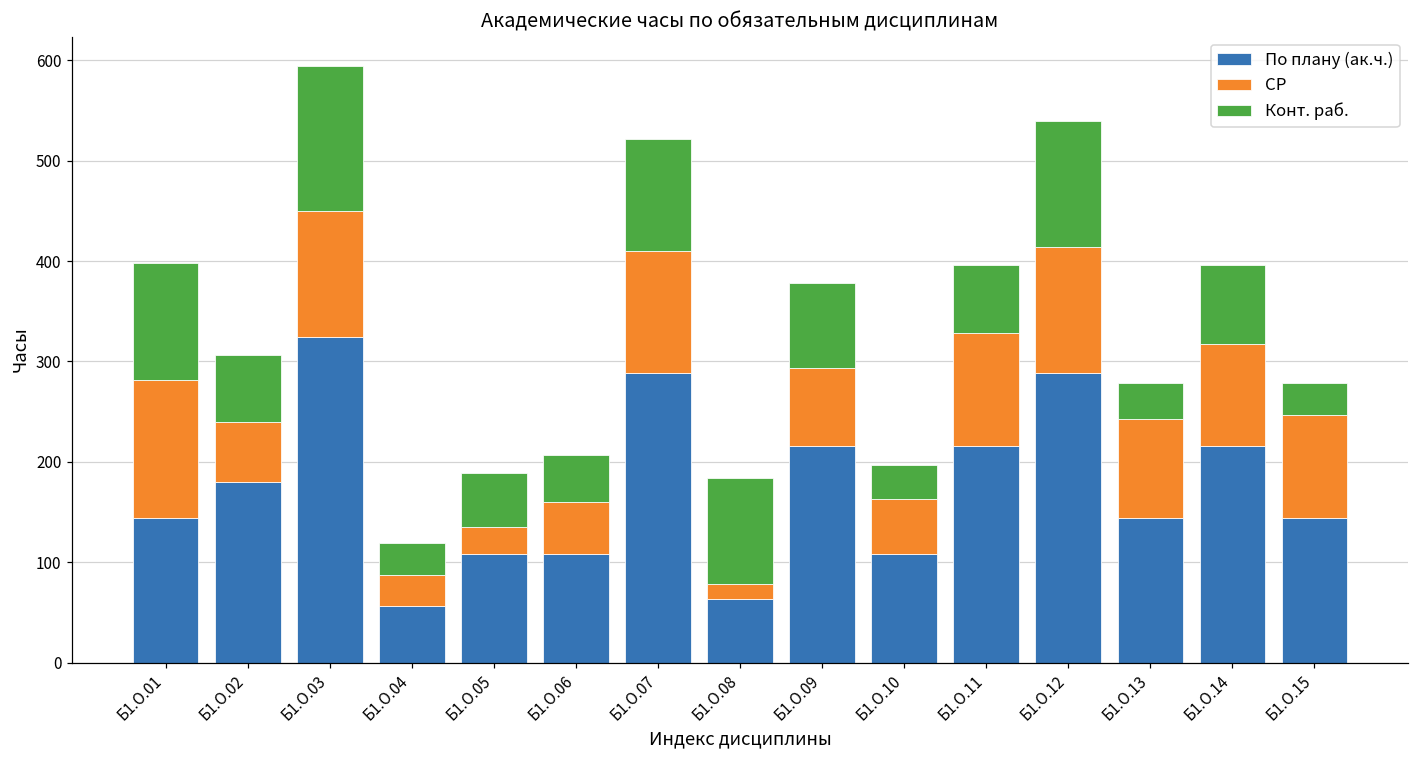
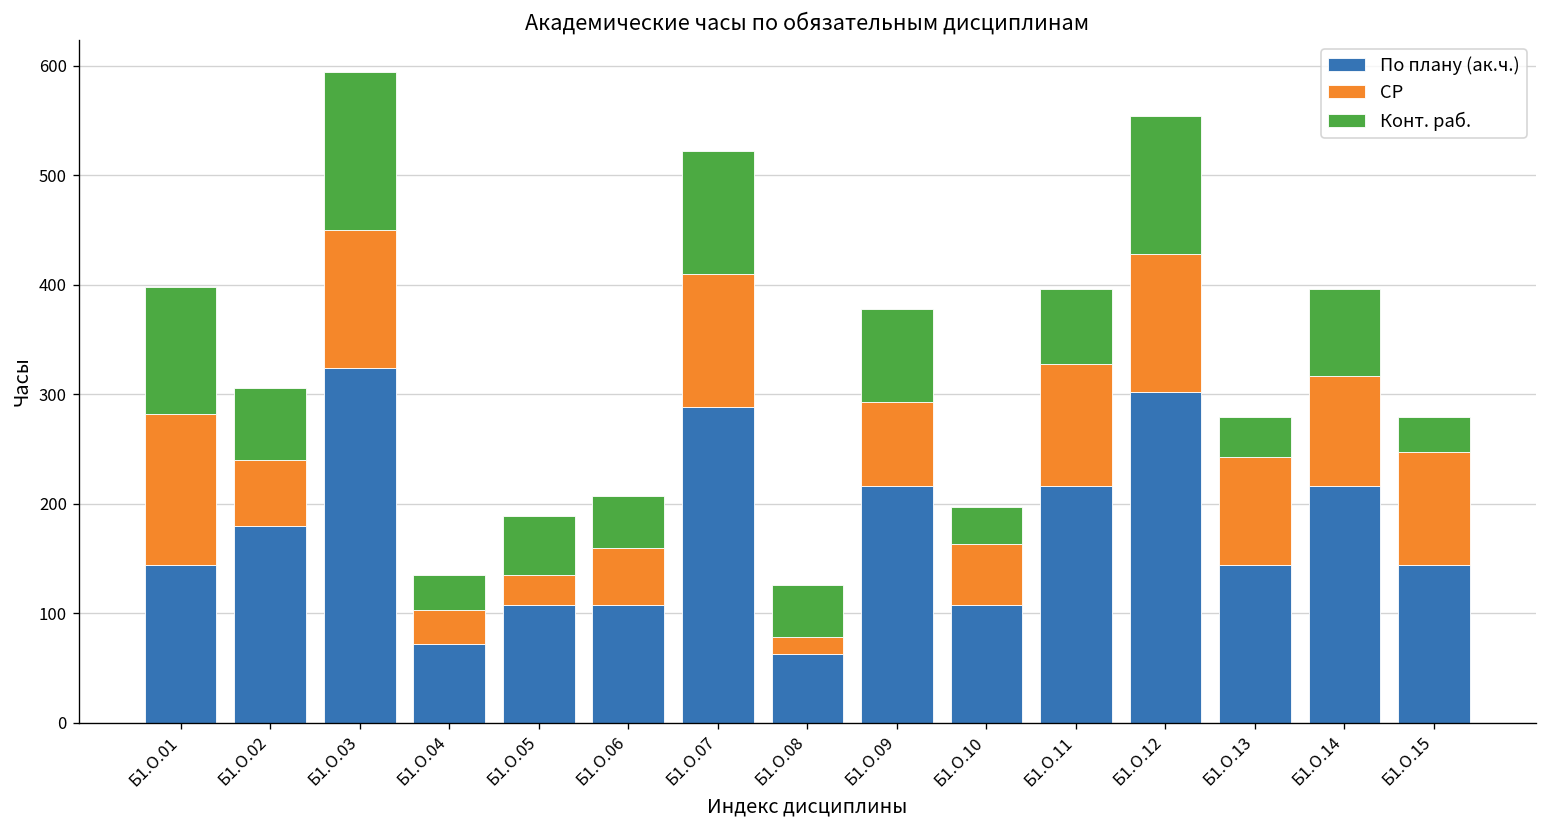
По плану (ак.ч.), Б1.О.04: 60 -> 70
Конт. раб., Б1.О.08: 110 -> 50
По плану (ак.ч.), Б1.О.12: 290 -> 300
